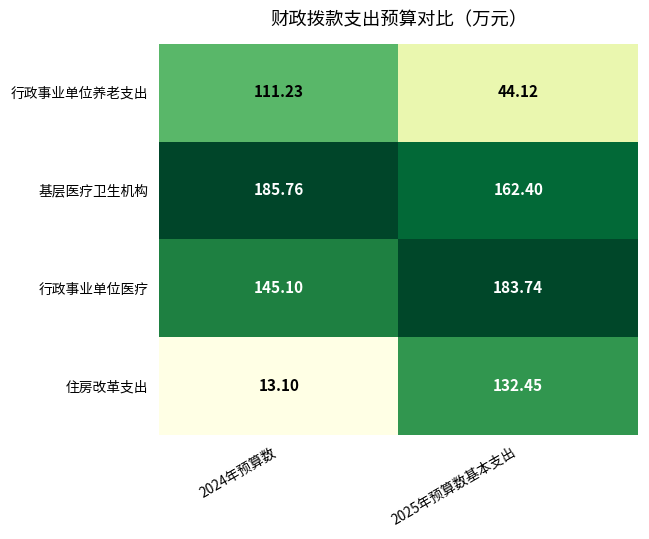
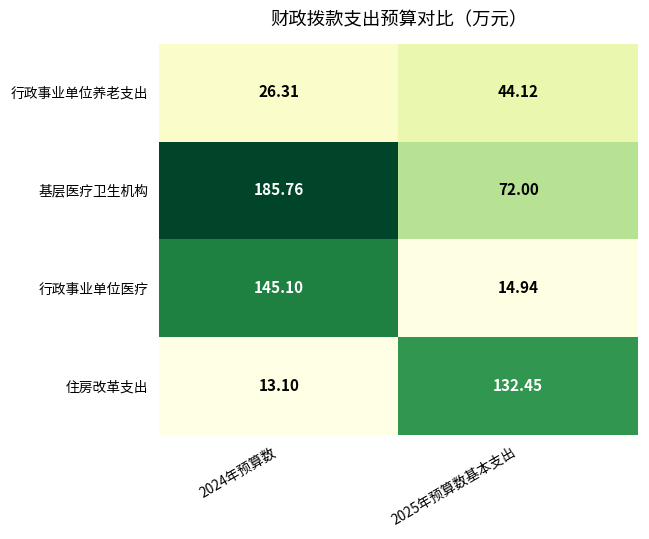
行政事业单位养老支出, 2024年预算数: 111.23 -> 26.31
基层医疗卫生机构, 2025年预算数基本支出: 162.40 -> 72.00
行政事业单位医疗, 2025年预算数基本支出: 183.74 -> 14.94
